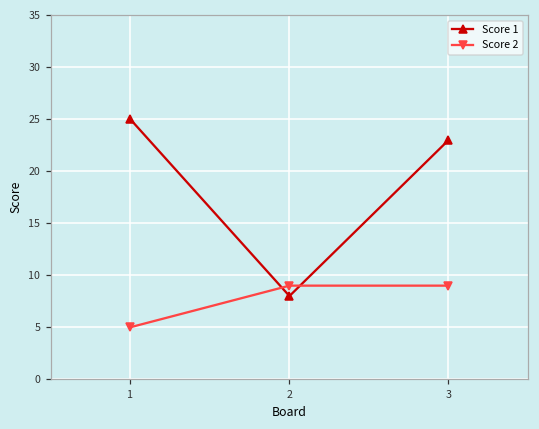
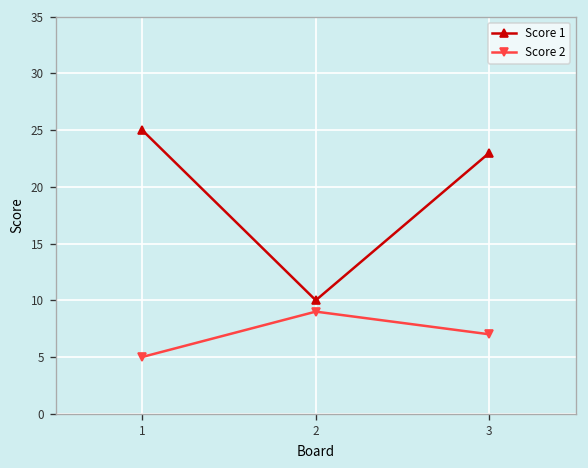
Score 1, 2: 8 -> 10
Score 2, 3: 9 -> 7
